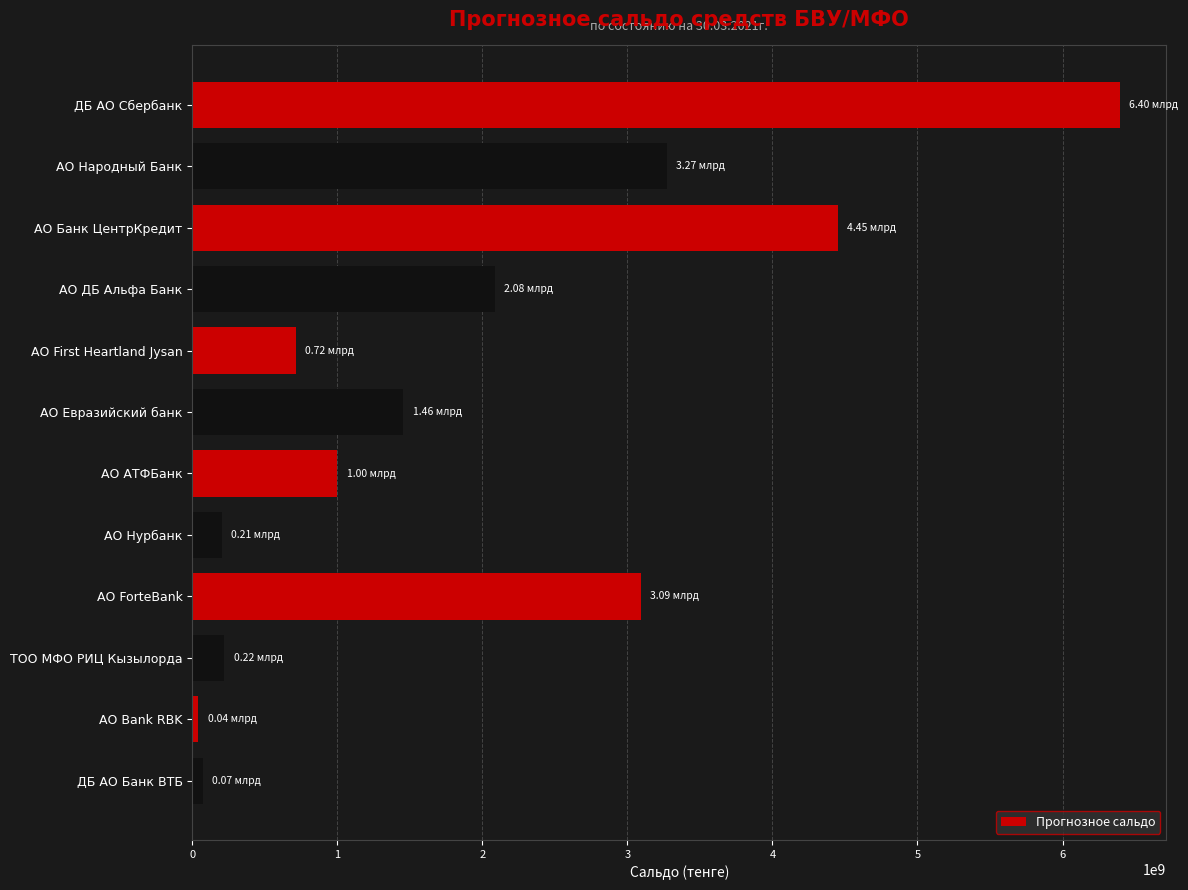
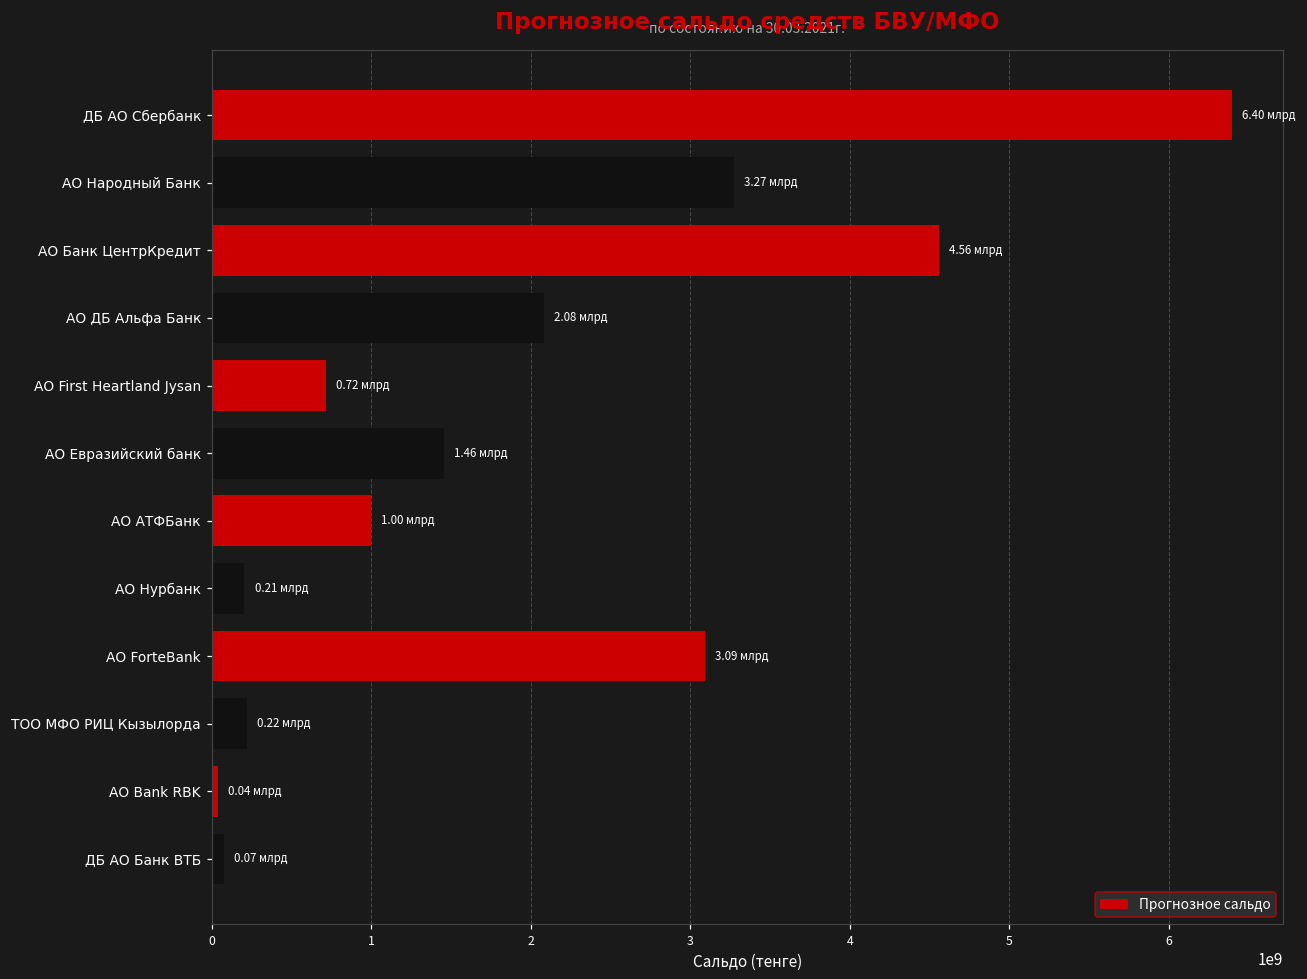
АО Банк ЦентрКредит: 4.45 -> 4.56
